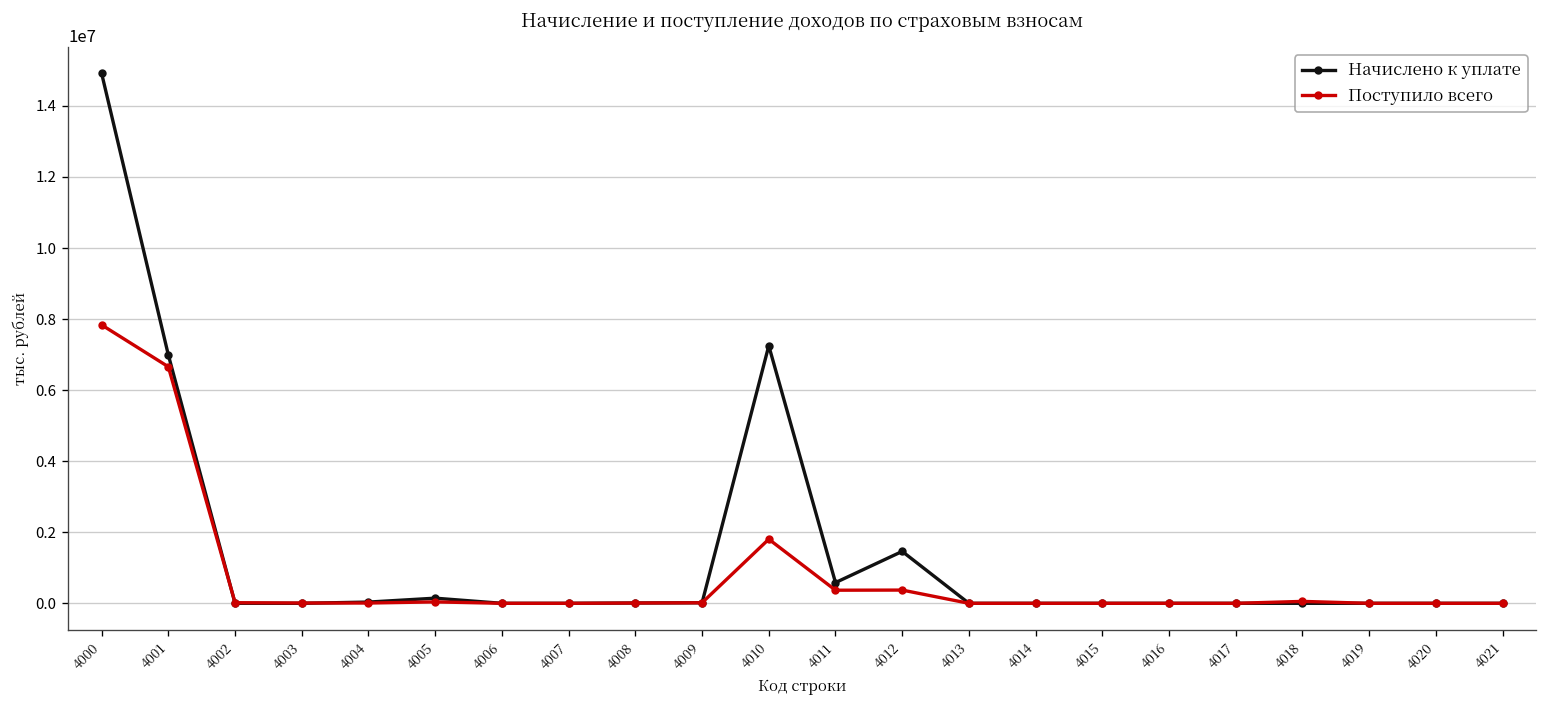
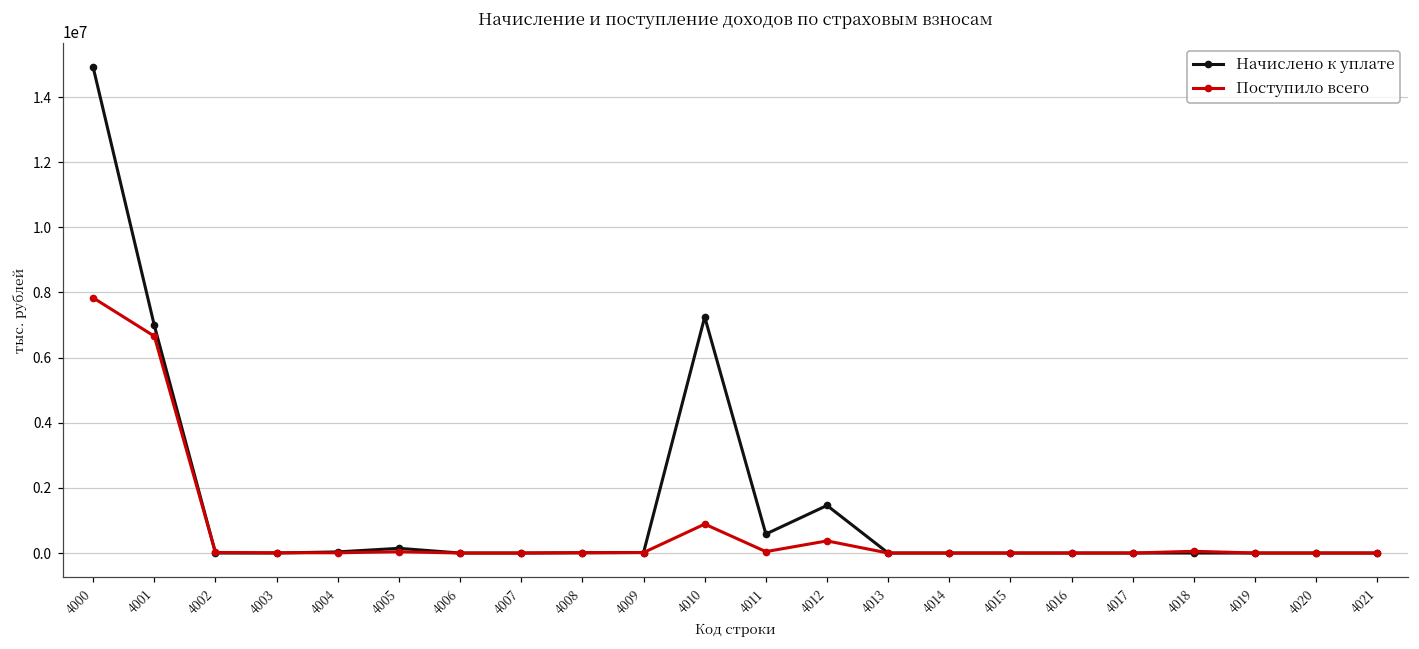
Поступило всего, 4010: 1800000 -> 900000
Поступило всего, 4011: 400000 -> 0
